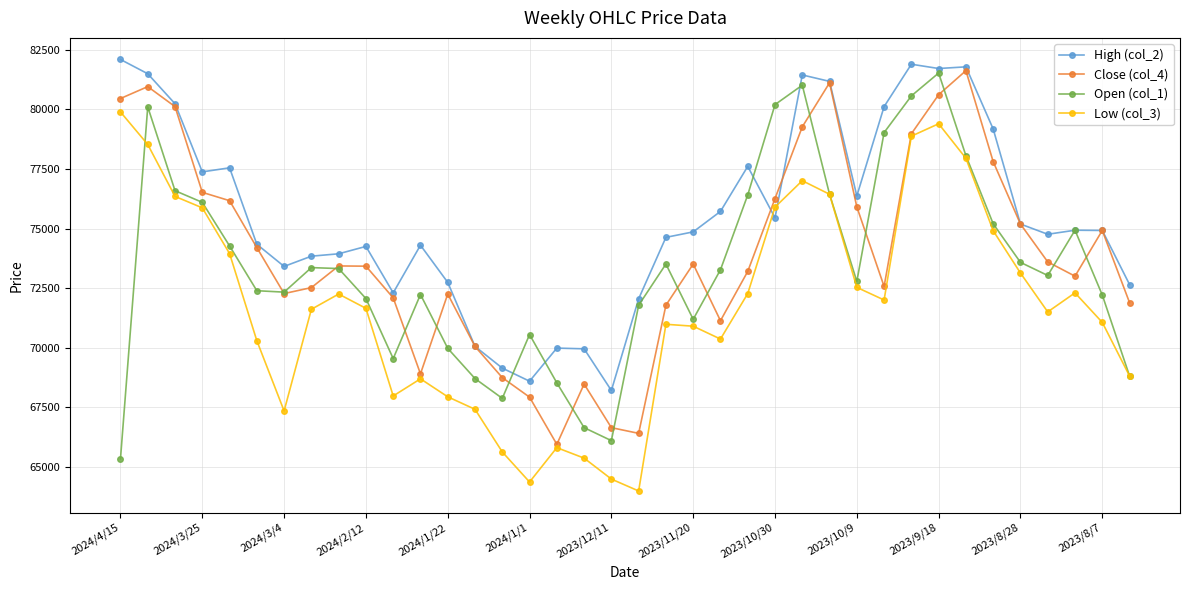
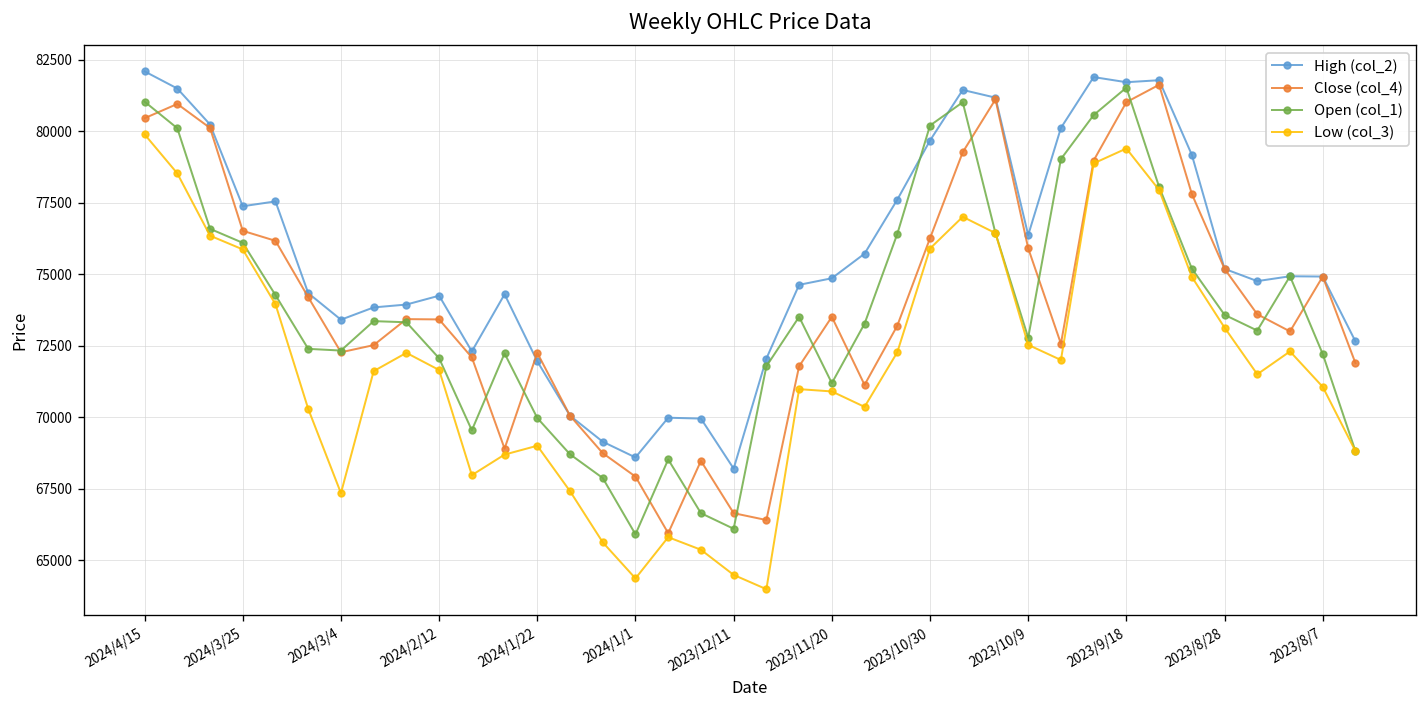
Open (col_1), 2024/4/15: 65300 -> 81000
High (col_2), 2024/1/22: 72700 -> 72000
Low (col_3), 2024/1/22: 67900 -> 69000
Open (col_1), 2024/1/1: 70500 -> 65900
High (col_2), 2023/10/30: 75500 -> 79700
Close (col_4), 2023/9/18: 80600 -> 81000
